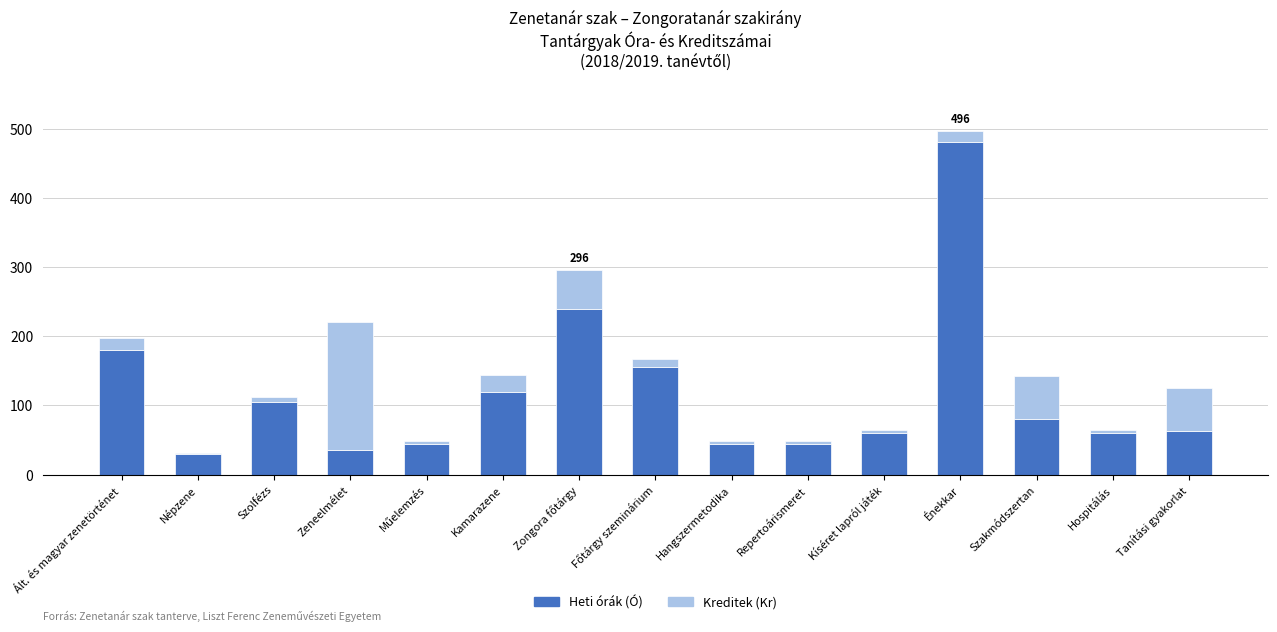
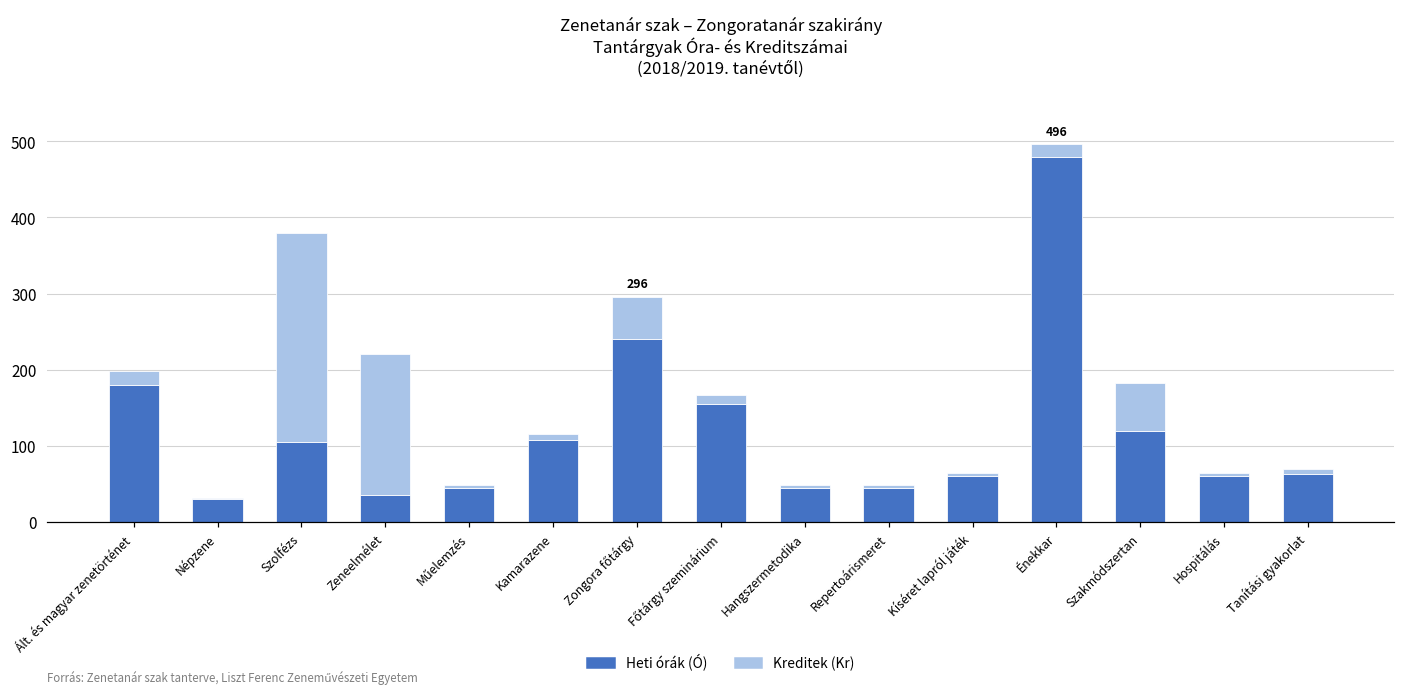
Kreditek (Kr), Szolfézs: 10 -> 280
Heti órák (Ó), Kamarazene: 120 -> 110
Kreditek (Kr), Kamarazene: 20 -> 10
Heti órák (Ó), Szakmódszertan: 80 -> 120
Kreditek (Kr), Tanítási gyakorlat: 60 -> 10
